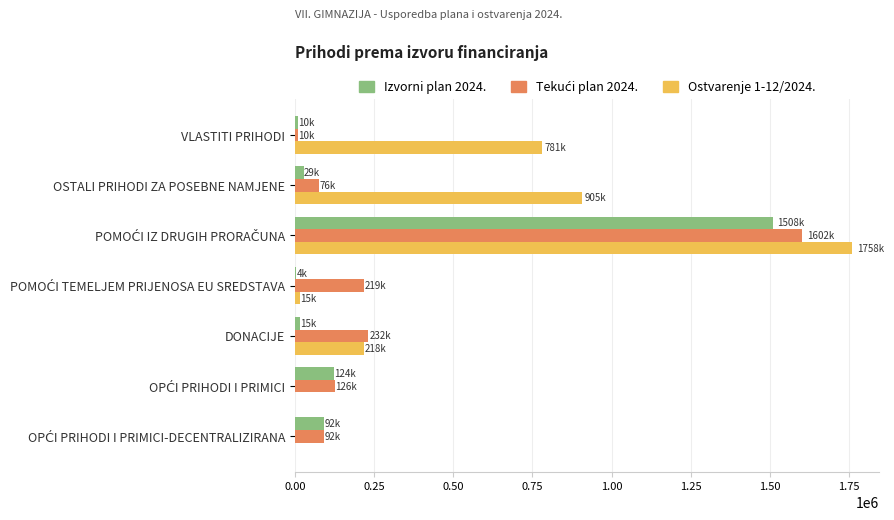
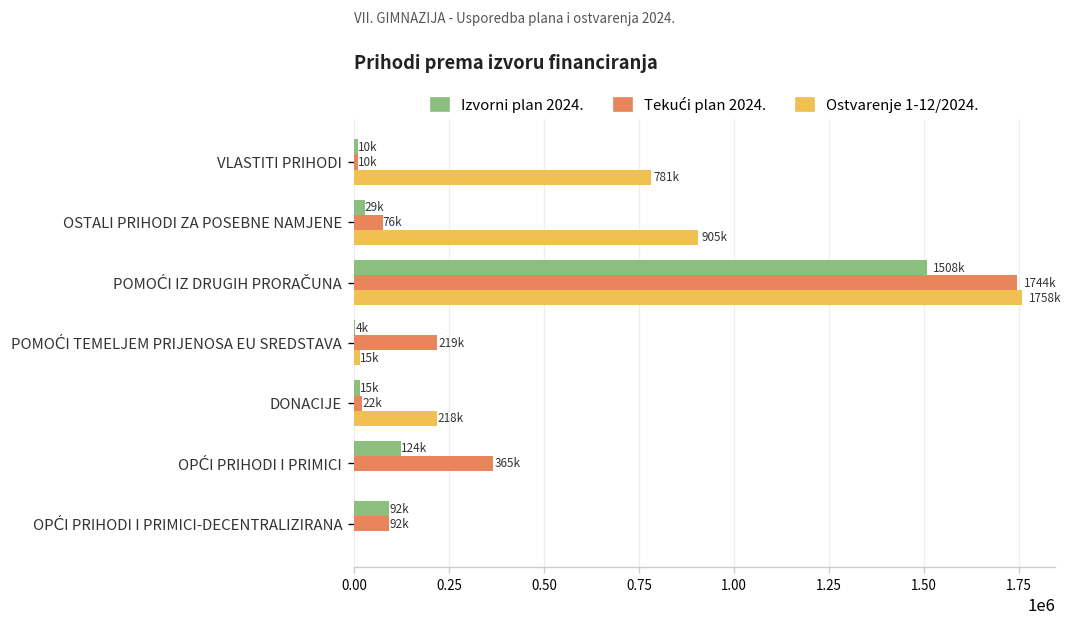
Tekući plan 2024., POMOĆI IZ DRUGIH PRORAČUNA: 1602k -> 1744k
Tekući plan 2024., DONACIJE: 232k -> 22k
Tekući plan 2024., OPĆI PRIHODI I PRIMICI: 126k -> 365k
